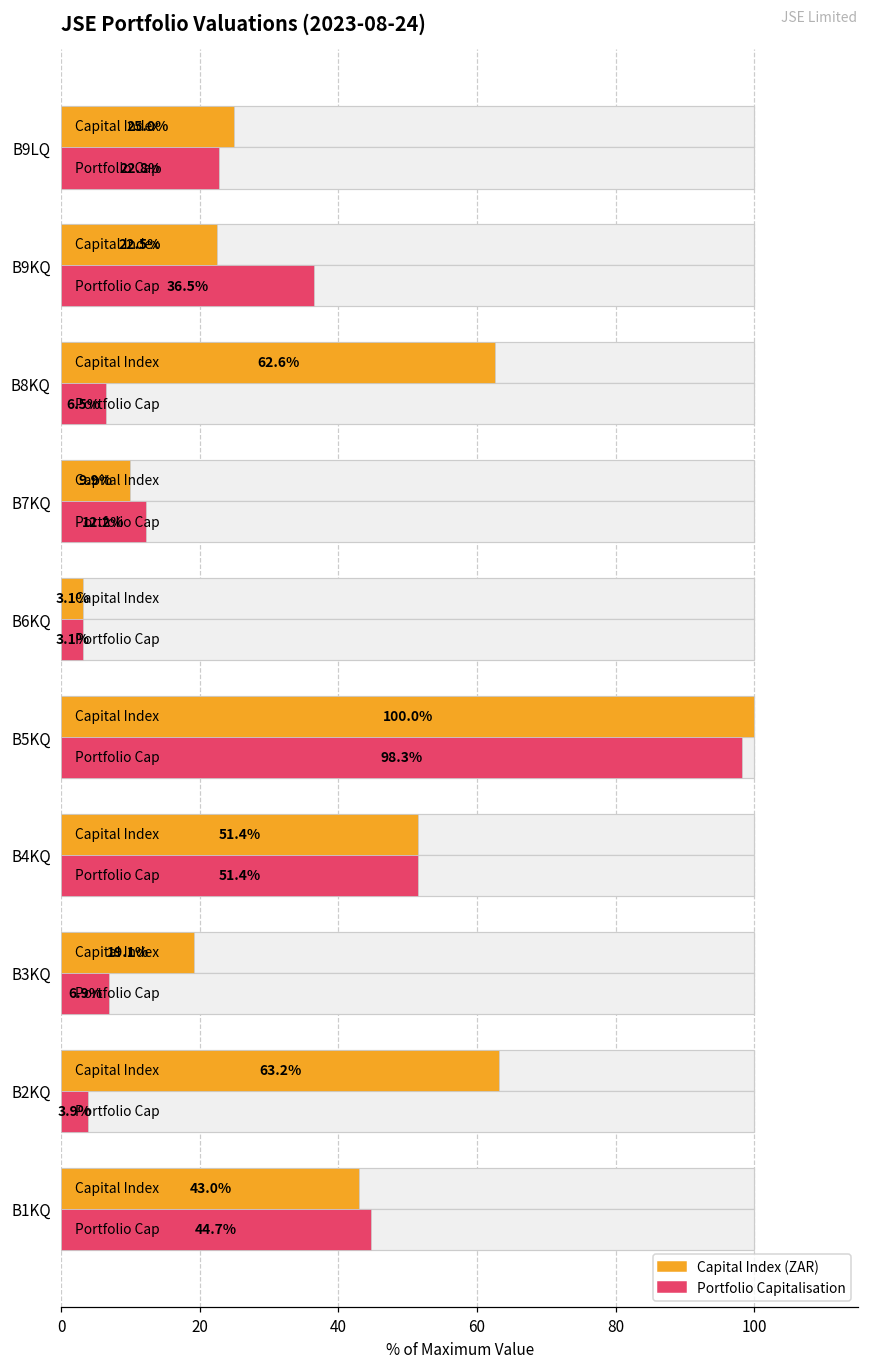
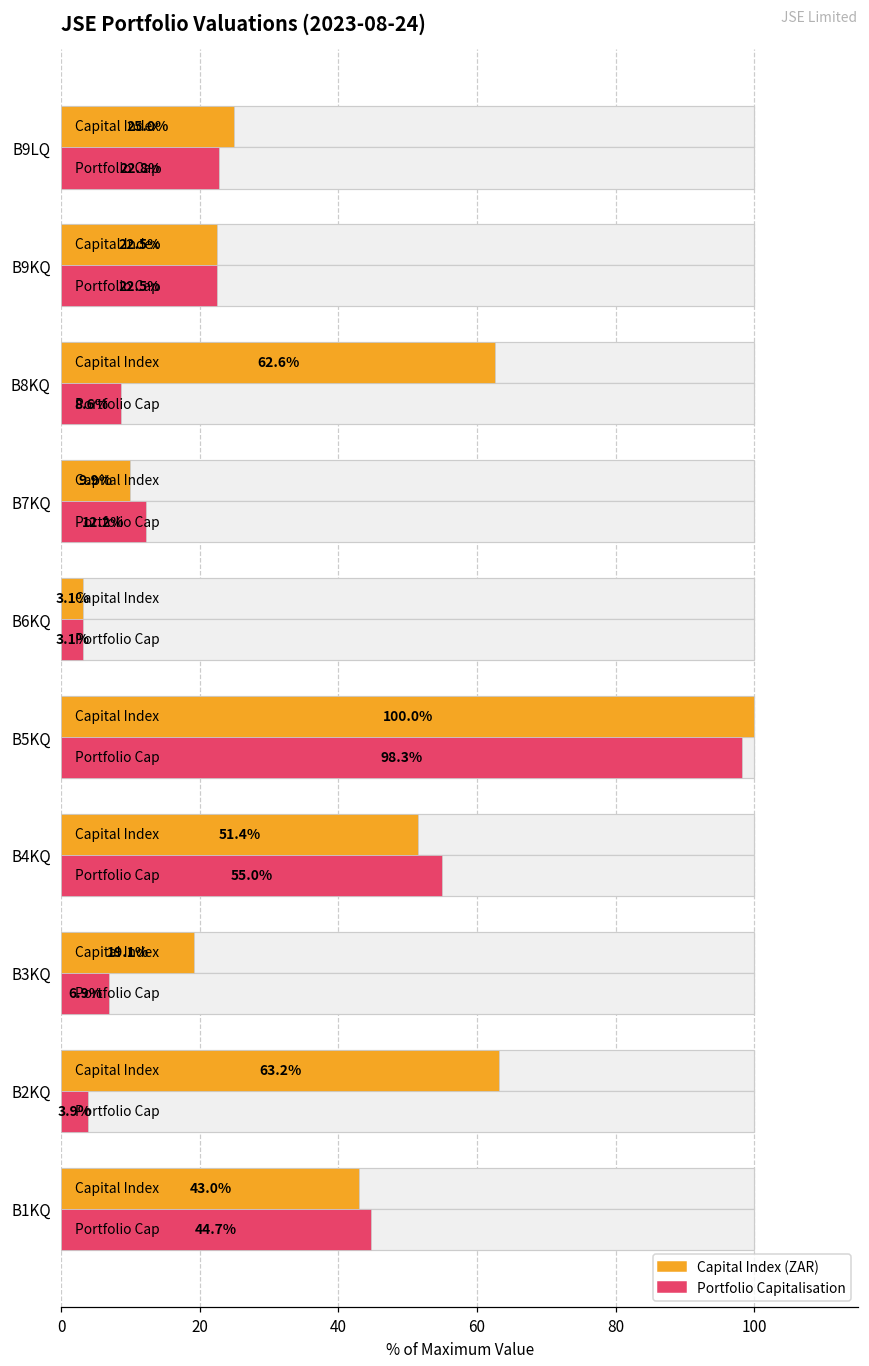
Portfolio Capitalisation, B9KQ: 36.5% -> 22.5%
Portfolio Capitalisation, B8KQ: 6.5% -> 8.6%
Portfolio Capitalisation, B4KQ: 51.4% -> 55.0%
